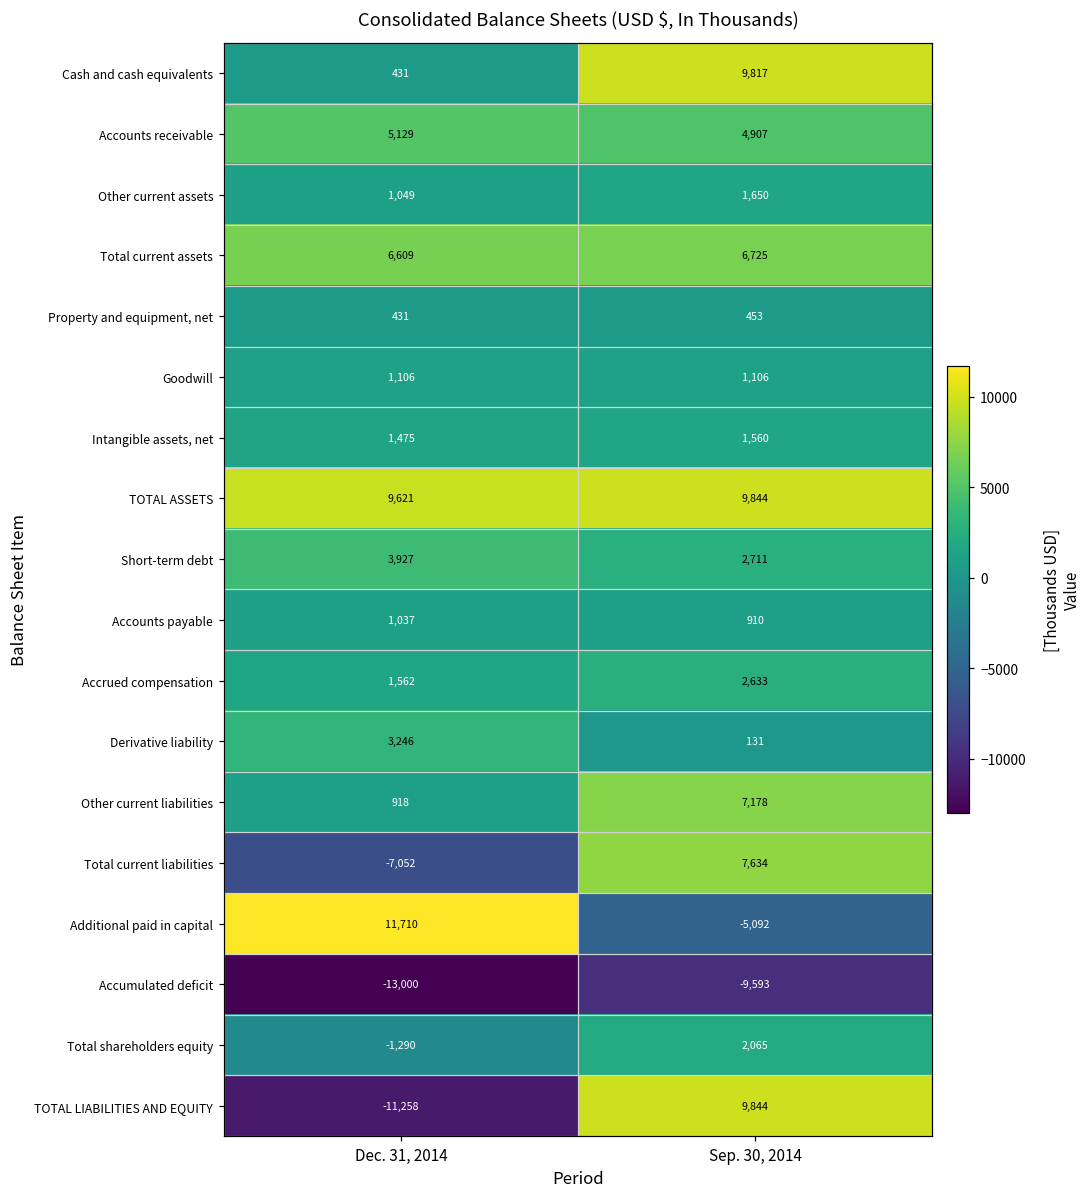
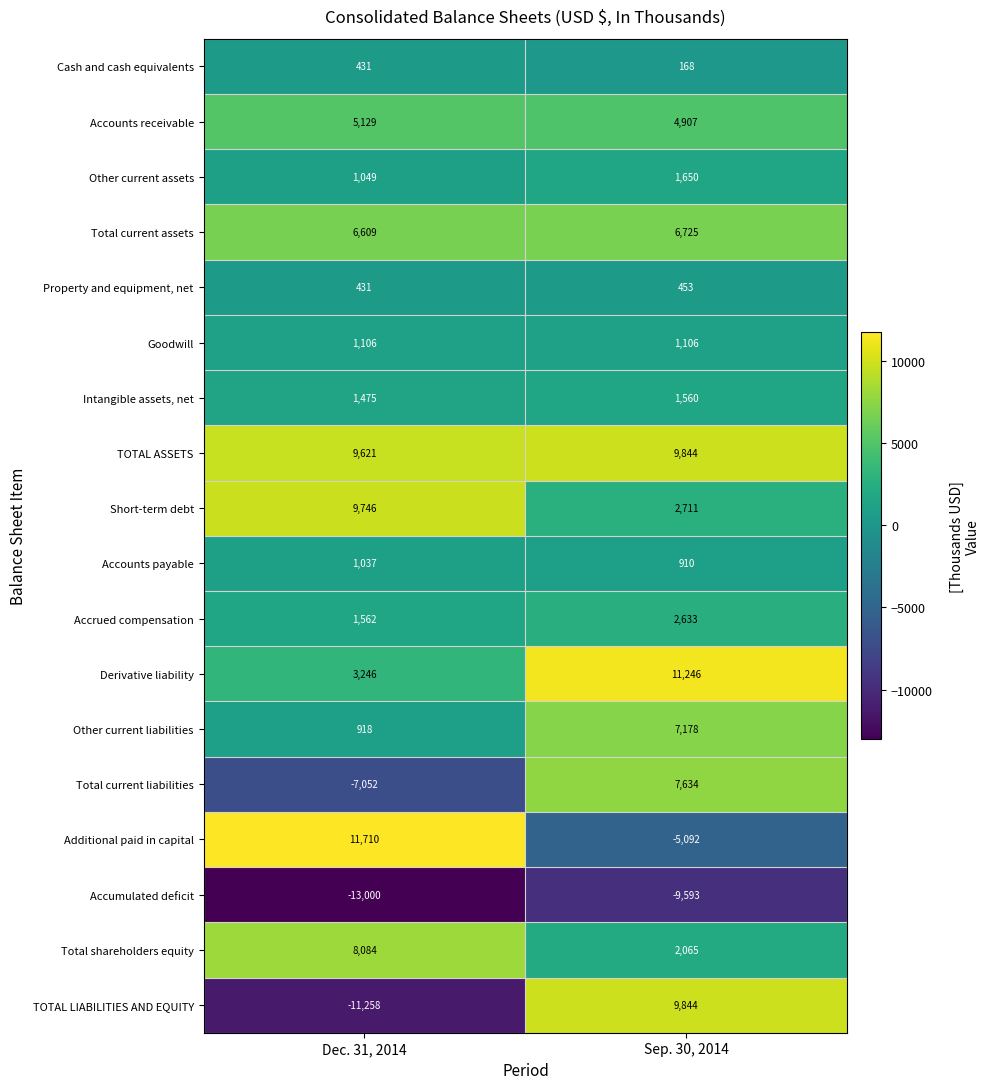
Cash and cash equivalents, Sep. 30, 2014: 9,817 -> 168
Short-term debt, Dec. 31, 2014: 3,927 -> 9,746
Derivative liability, Sep. 30, 2014: 131 -> 11,246
Total shareholders equity, Dec. 31, 2014: -1,290 -> 8,084
